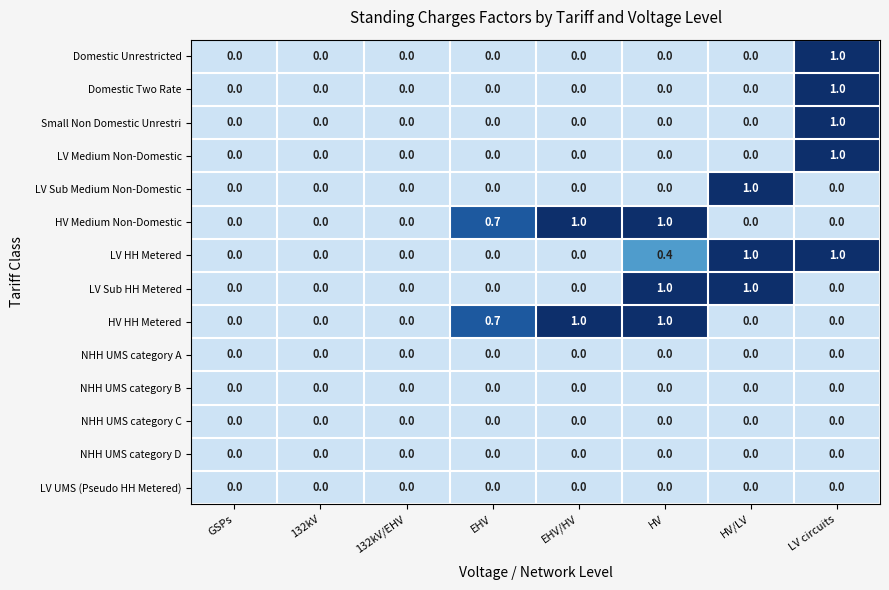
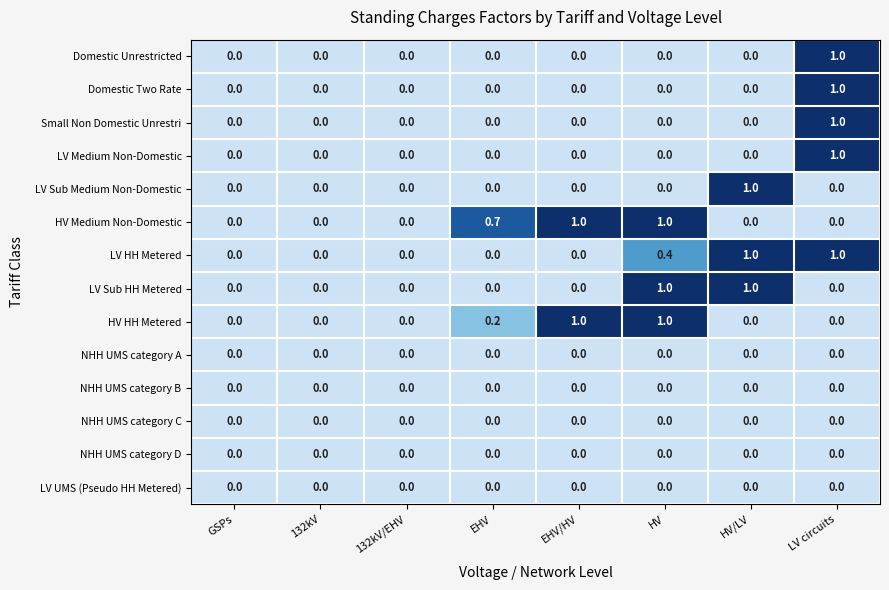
HV HH Metered, EHV: 0.7 -> 0.2
